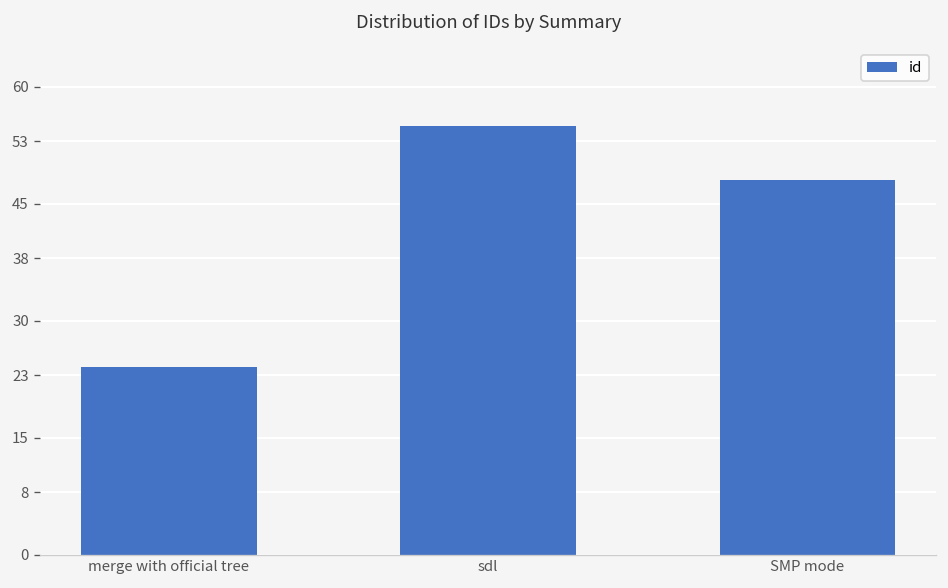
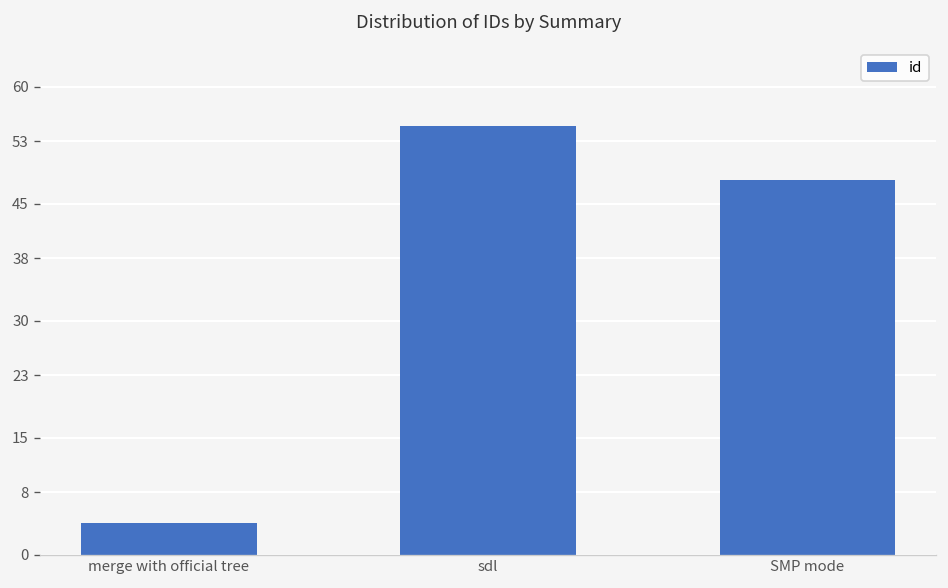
merge with official tree: 24 -> 4
